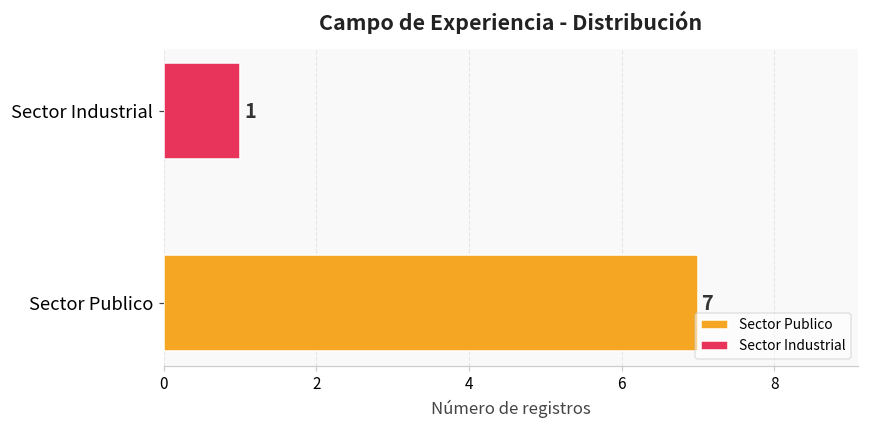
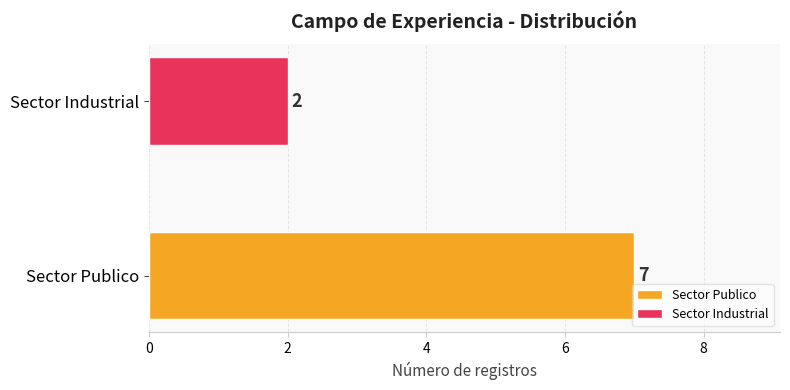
Sector Industrial: 1 -> 2
